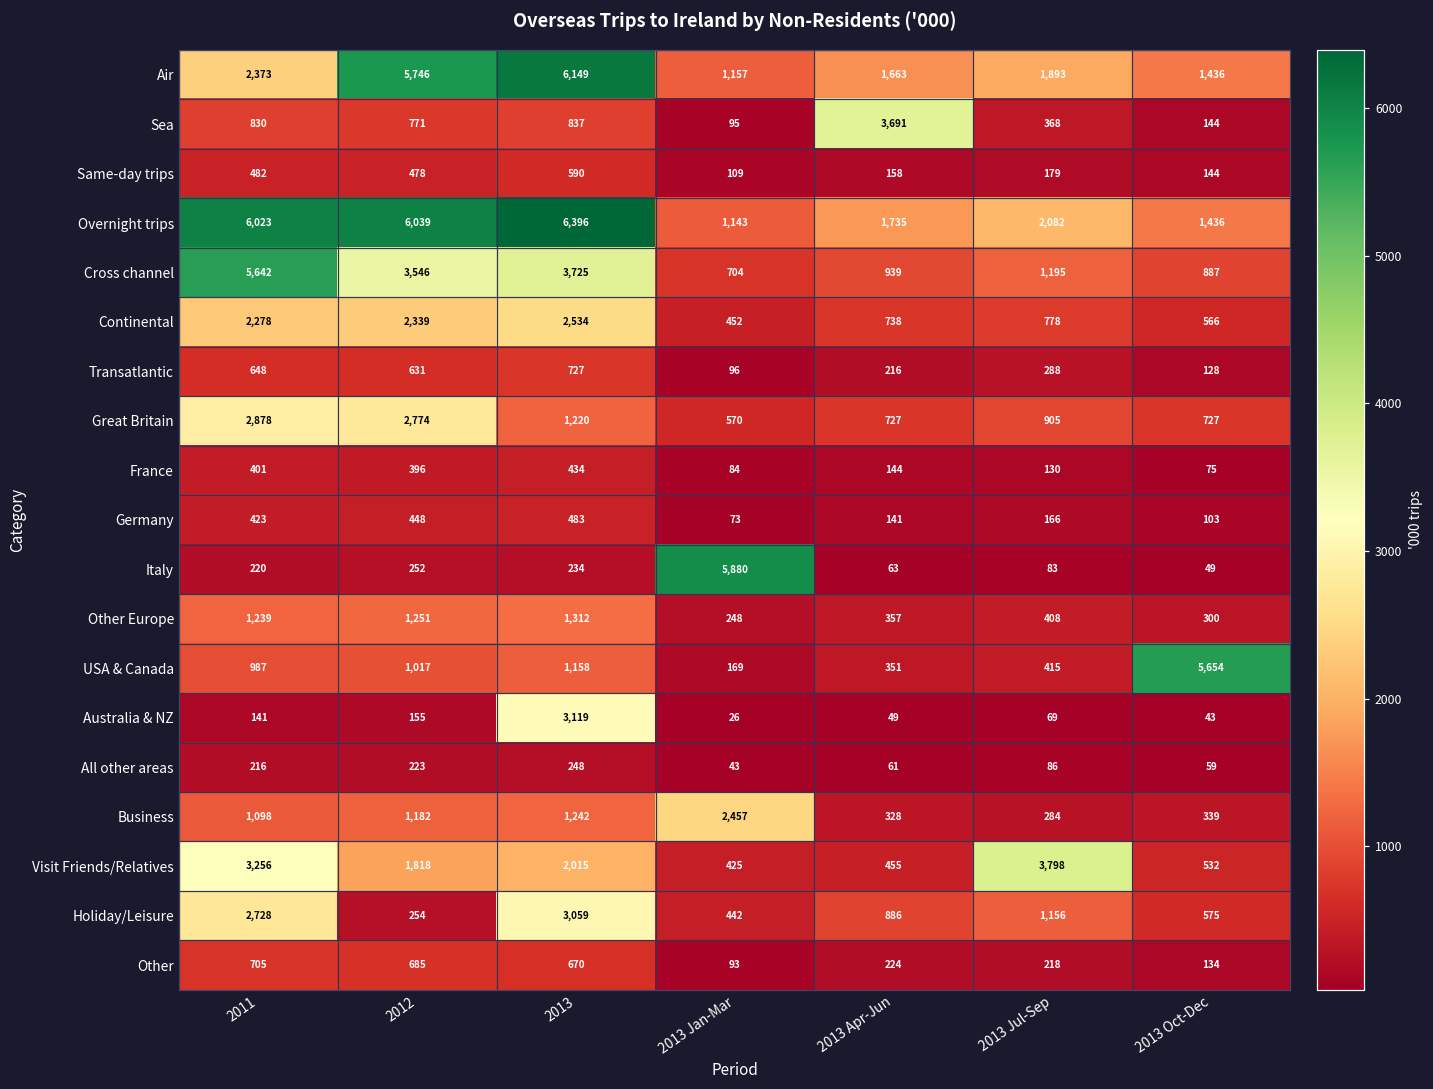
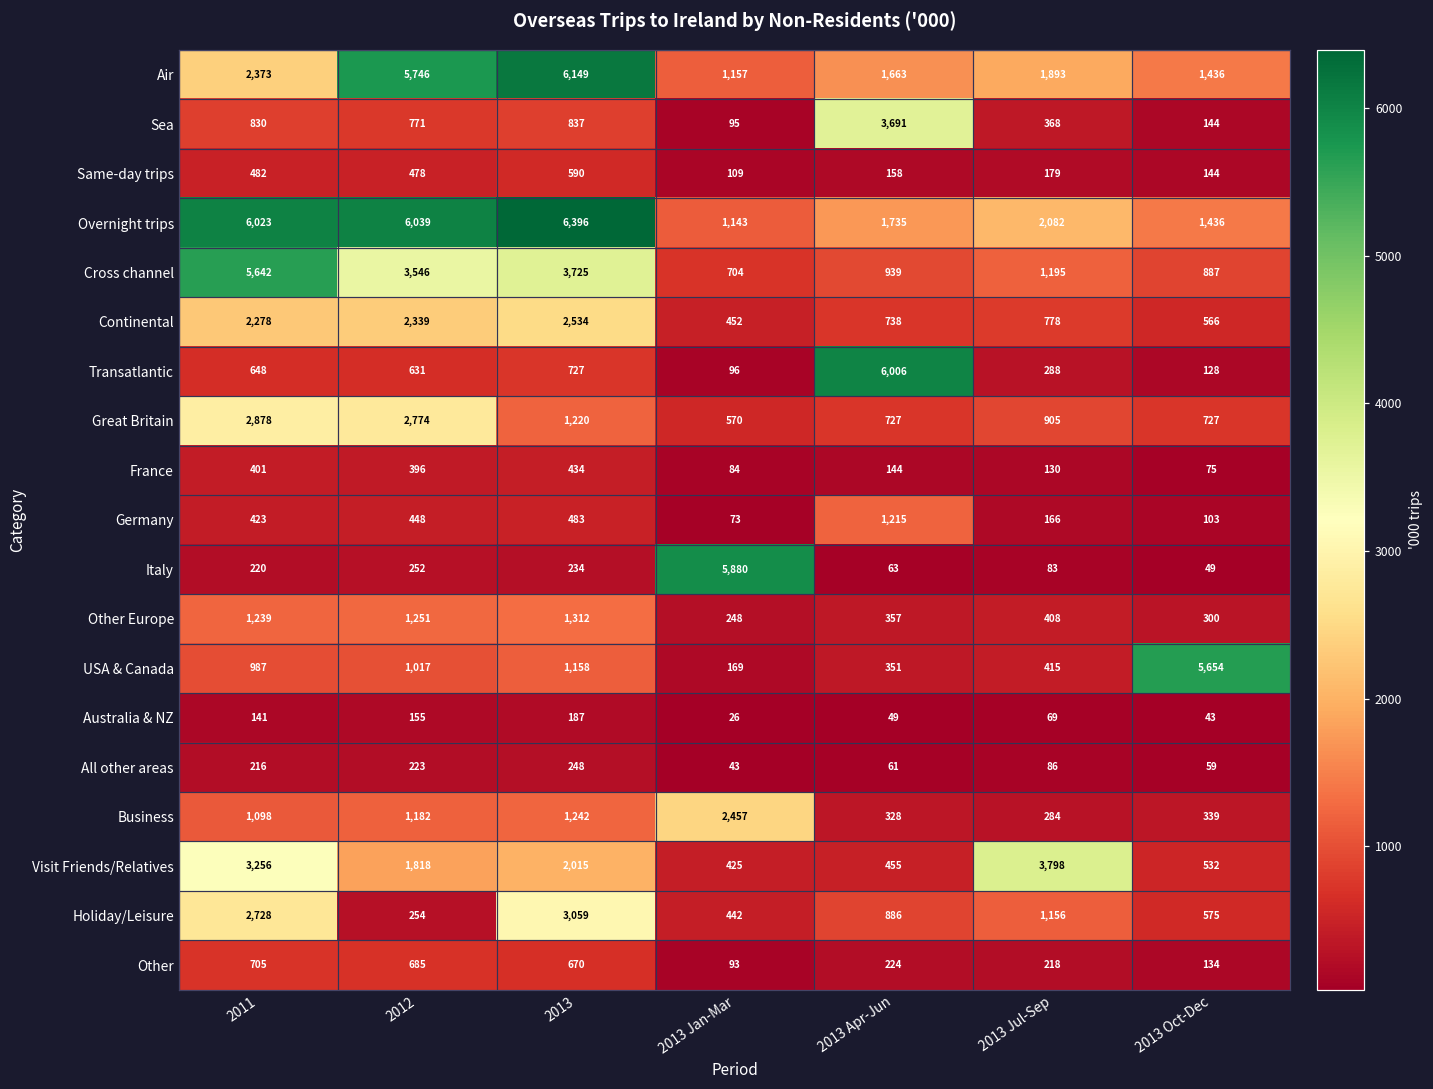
Transatlantic, 2013 Apr-Jun: 216 -> 6,006
Germany, 2013 Apr-Jun: 141 -> 1,215
Australia & NZ, 2013: 3,119 -> 187
